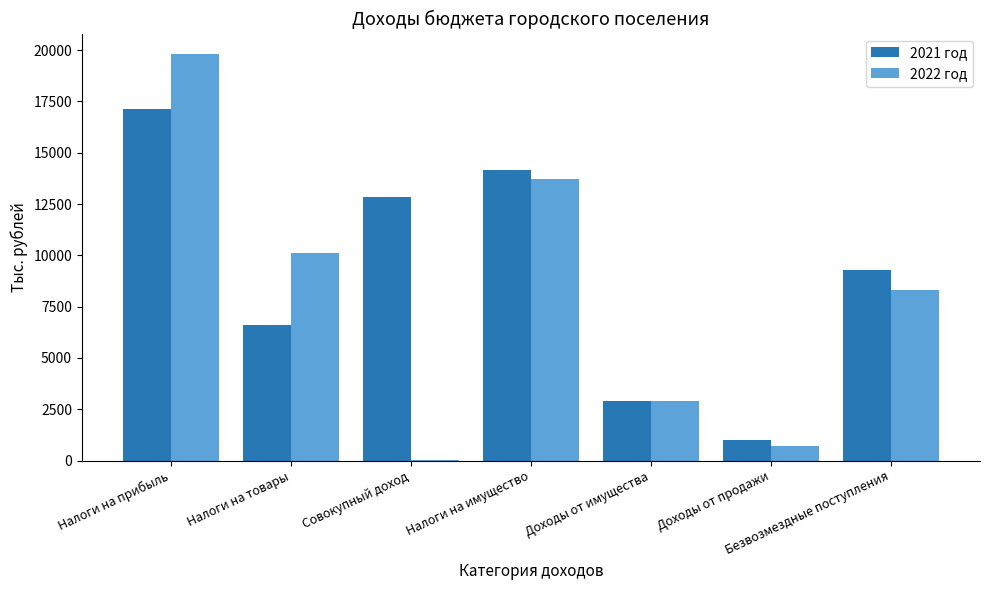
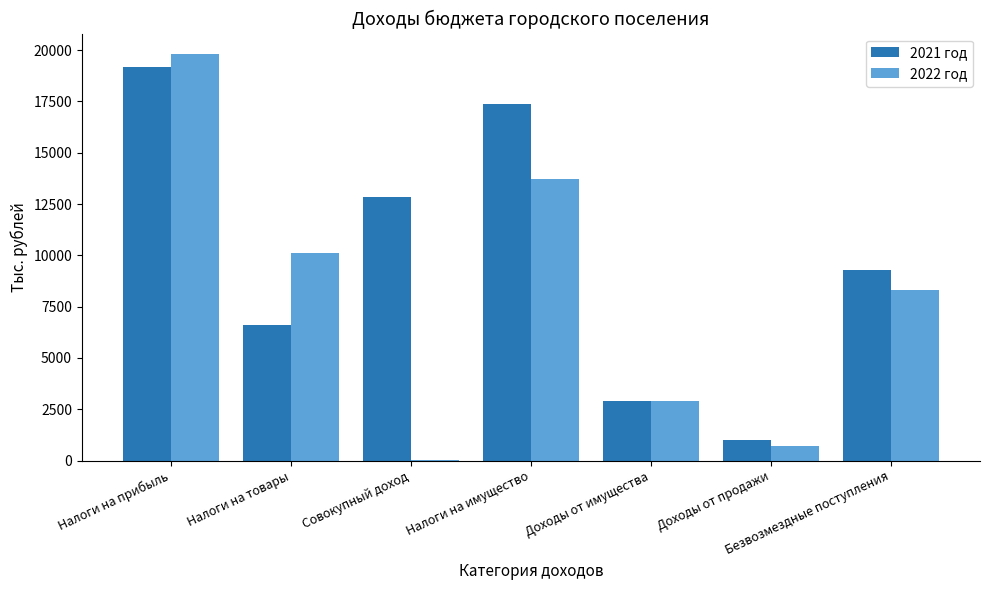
2021 год, Налоги на прибыль: 17200 -> 19200
2021 год, Налоги на имущество: 14200 -> 17400
